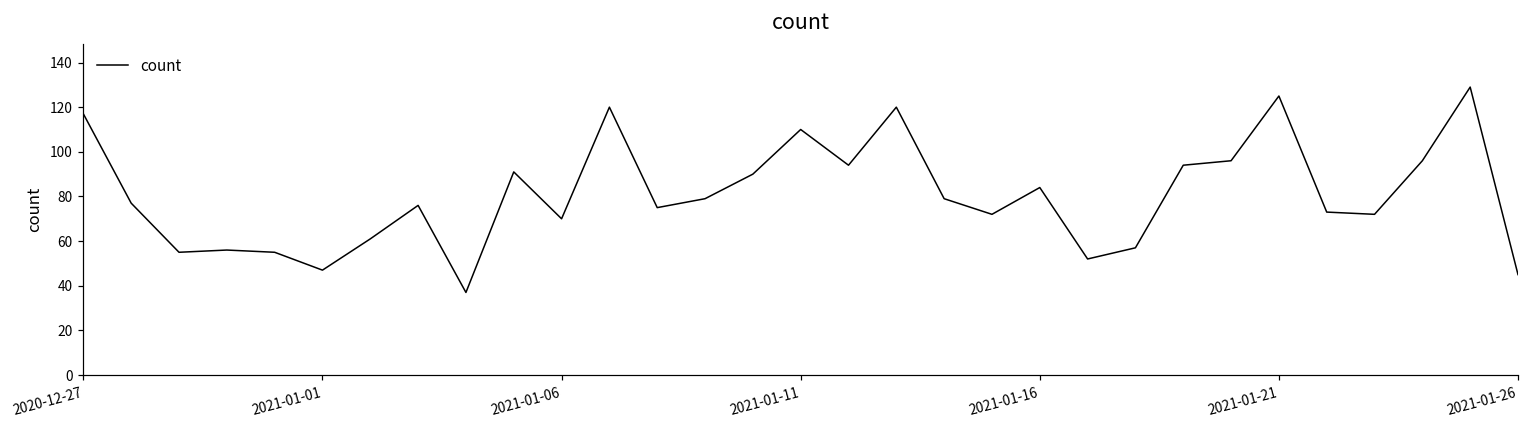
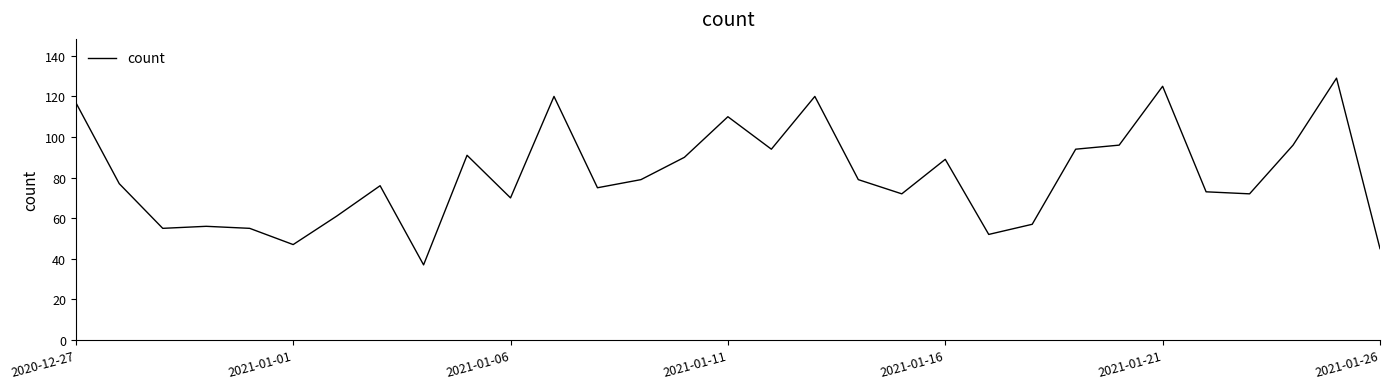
2021-01-16: 84 -> 89
